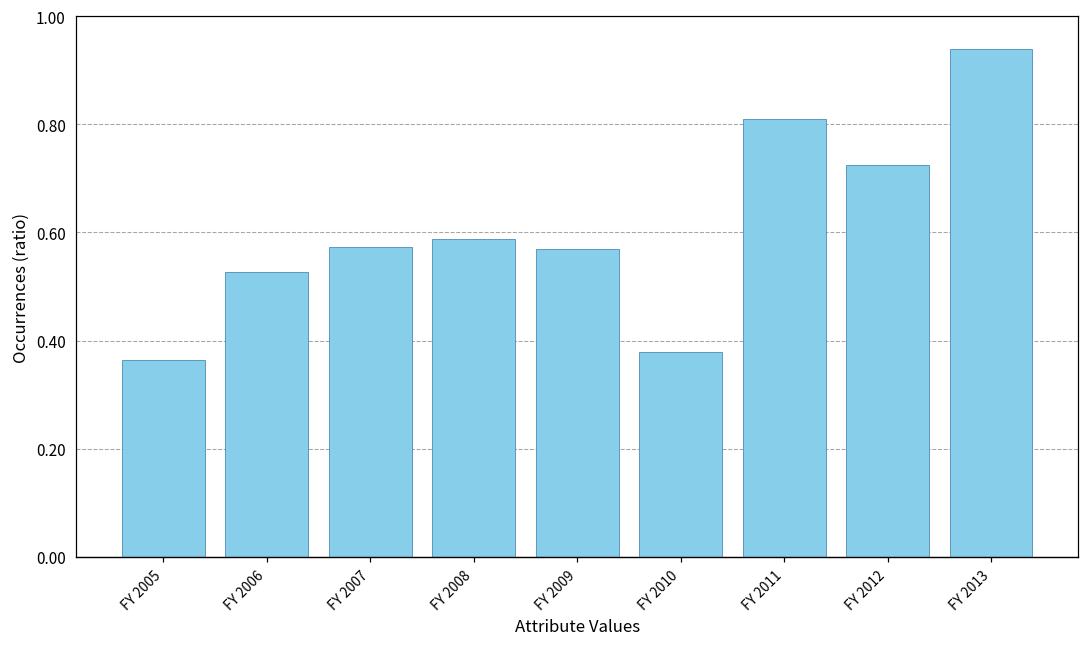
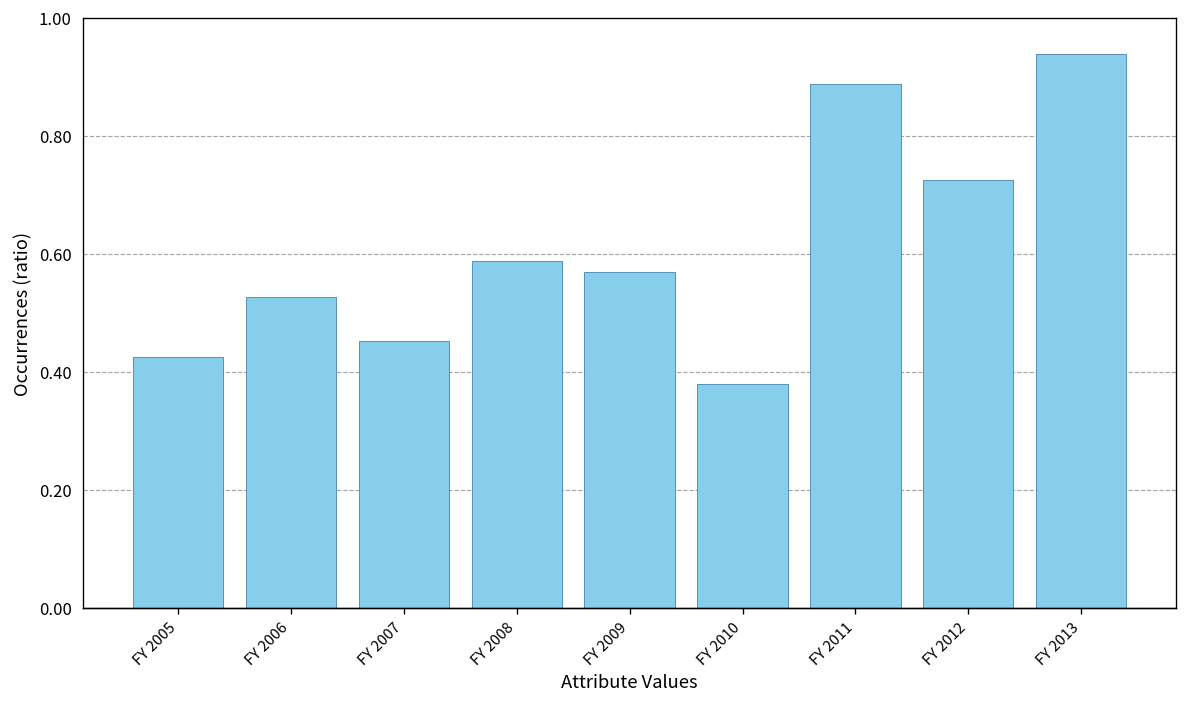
FY 2005: 0.37 -> 0.42
FY 2007: 0.57 -> 0.45
FY 2011: 0.81 -> 0.89
